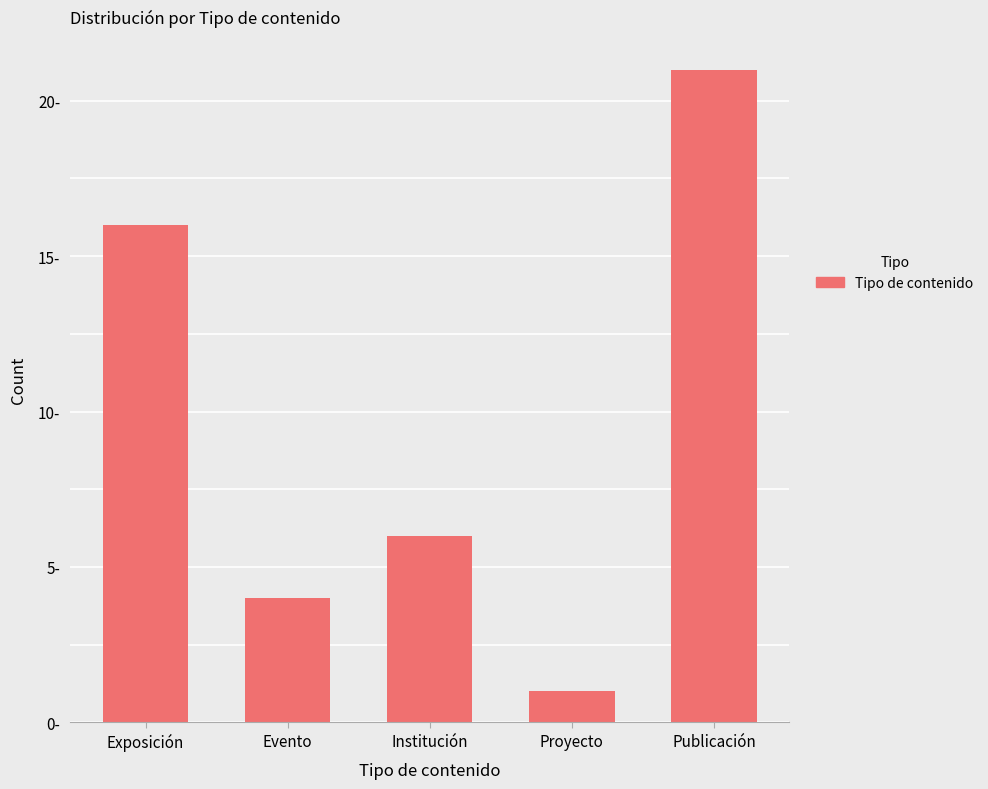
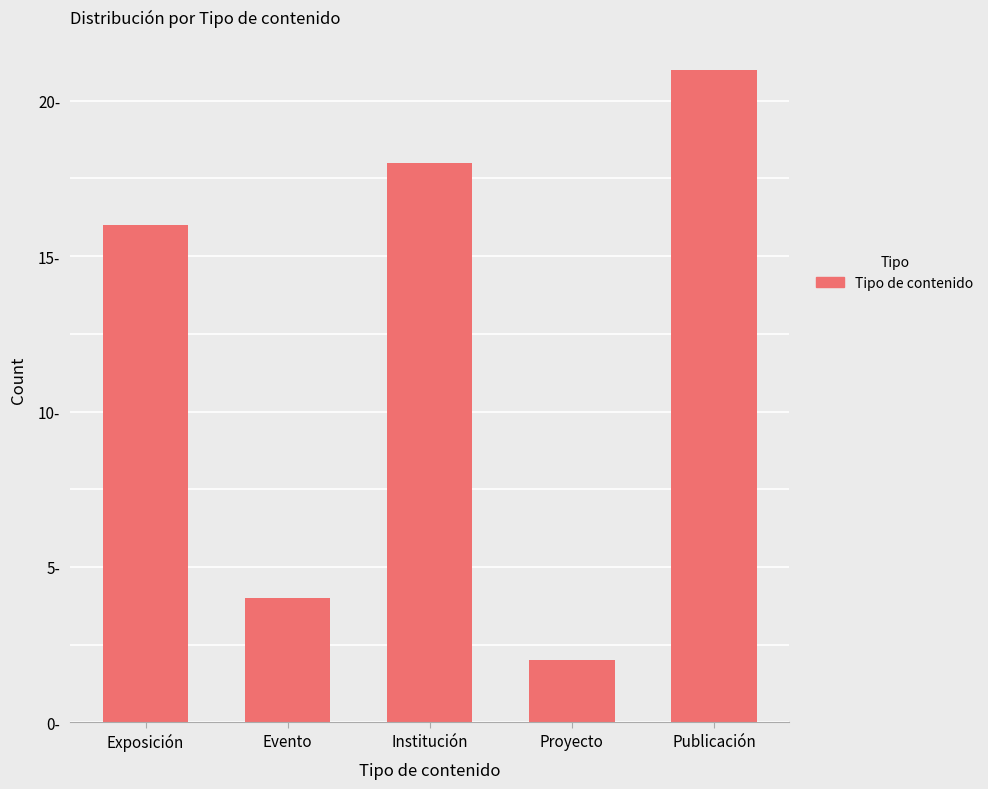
Institución: 6- -> 18-
Proyecto: 1- -> 2-
